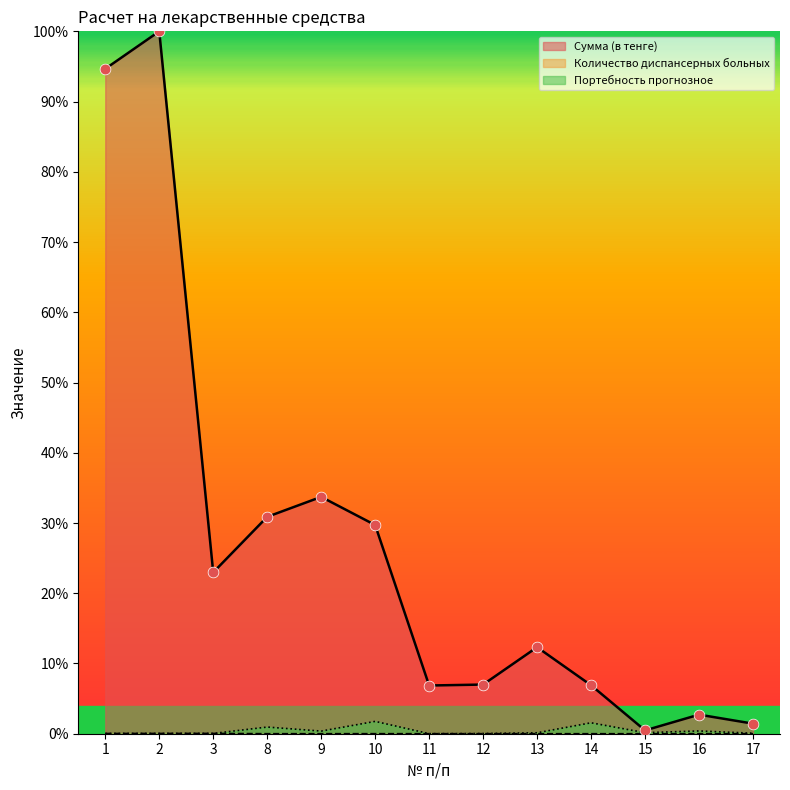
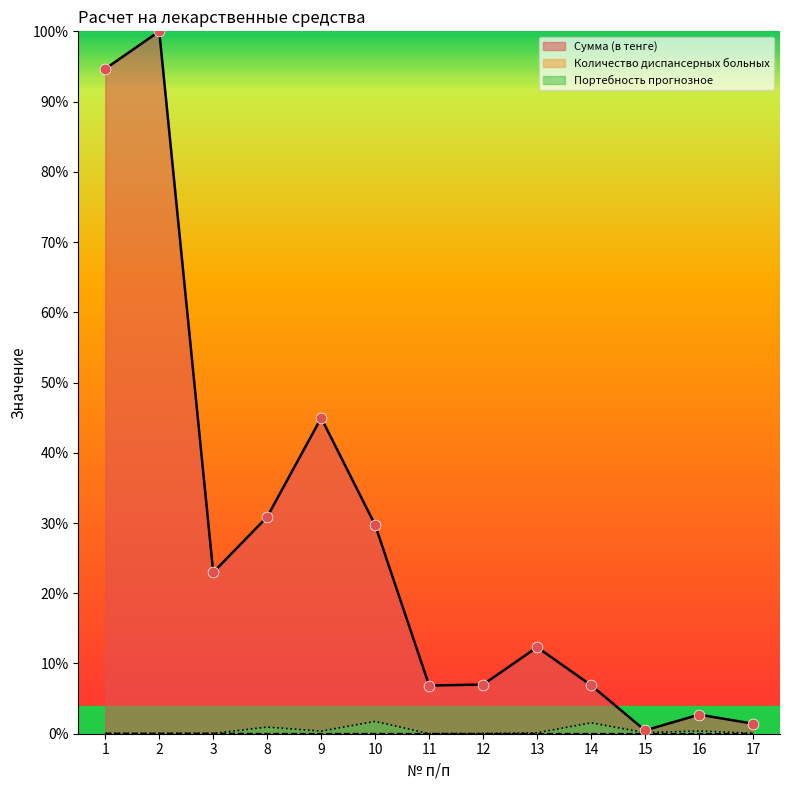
Сумма (в тенге), 9: 34% -> 45%
